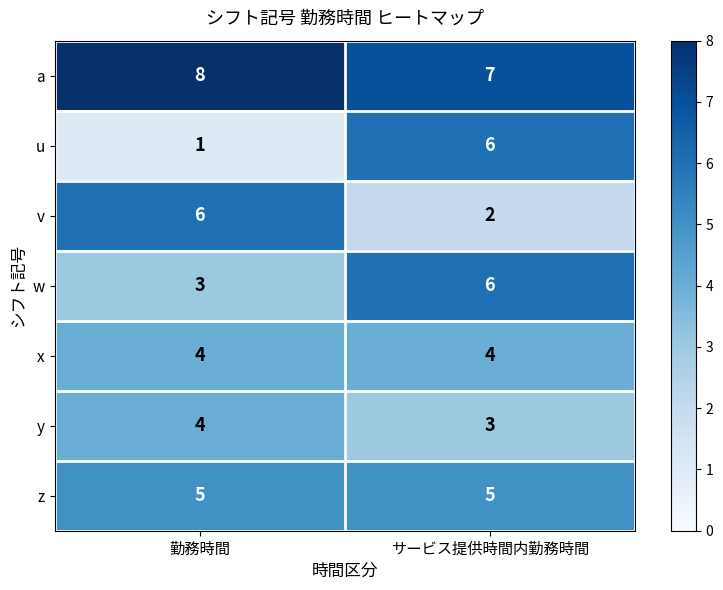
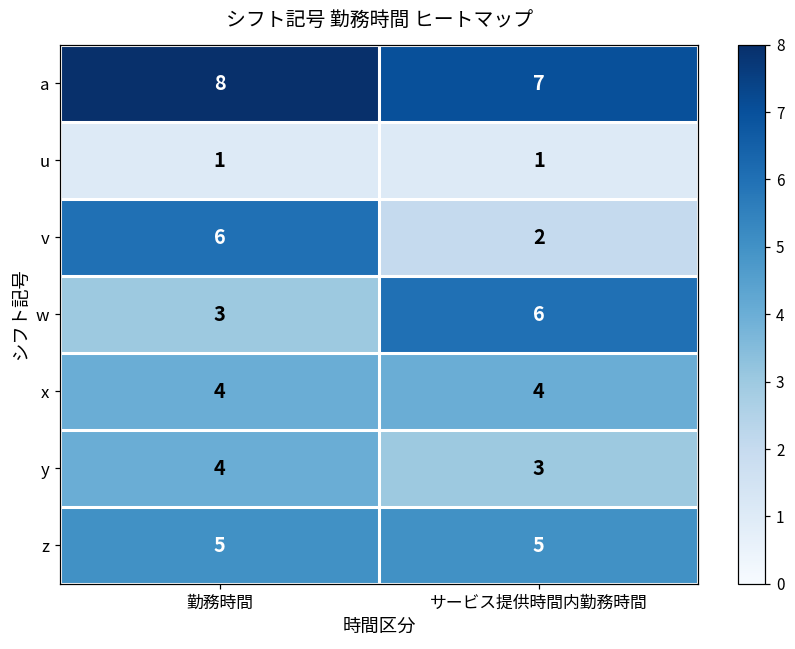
u, サービス提供時間内勤務時間: 6 -> 1
